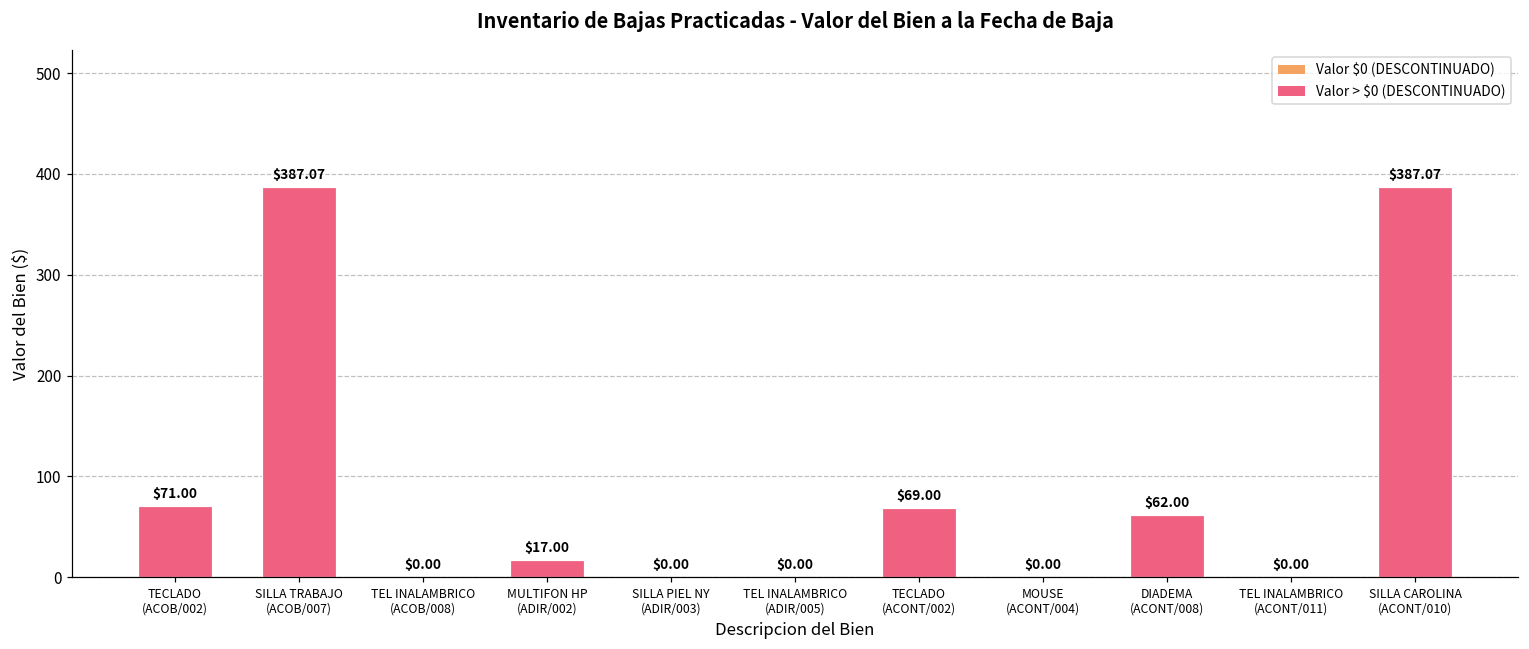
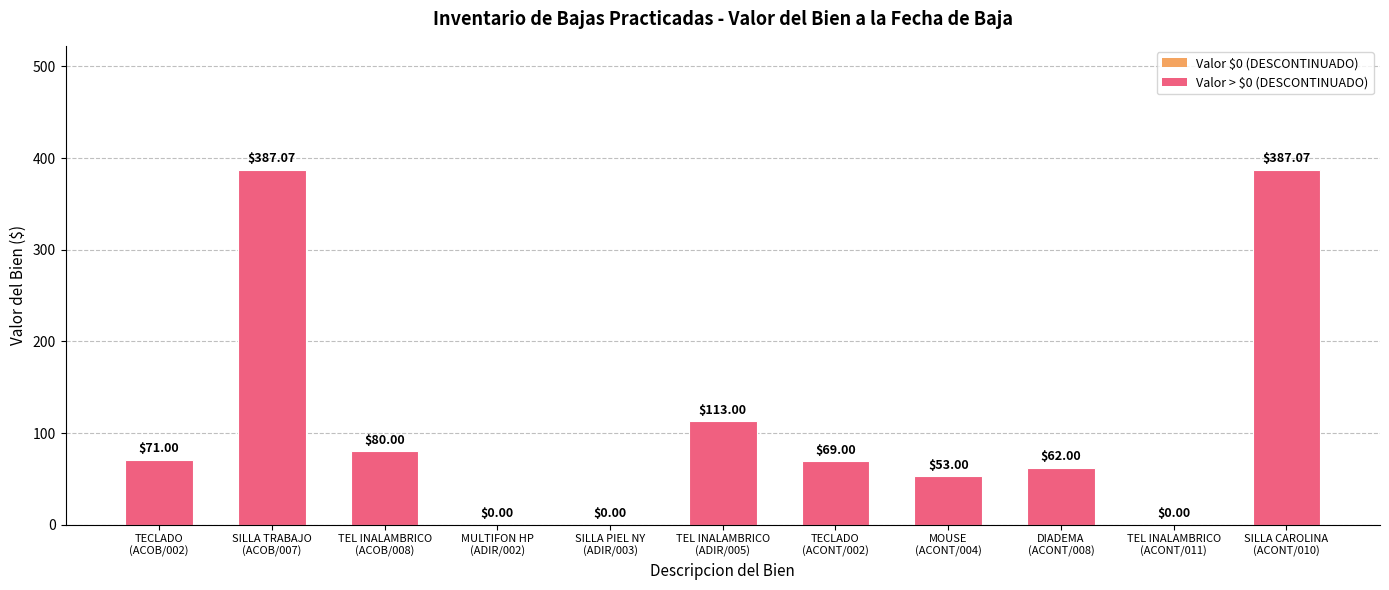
TEL INALAMBRICO (ACOB/008): $0.00 -> $80.00
MULTIFON HP (ADIR/002): $17.00 -> $0.00
TEL INALAMBRICO (ADIR/005): $0.00 -> $113.00
MOUSE (ACONT/004): $0.00 -> $53.00
